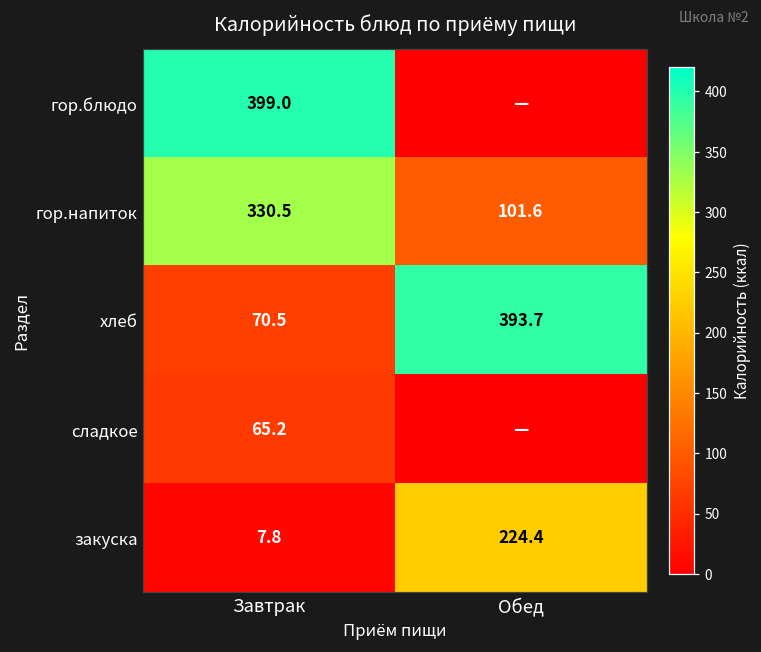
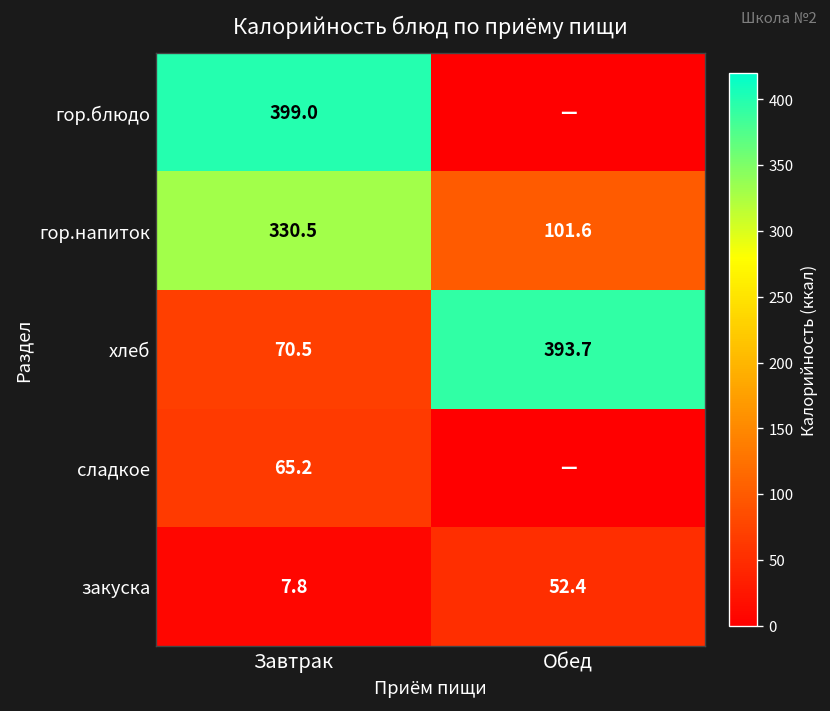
закуска, Обед: 224.4 -> 52.4
